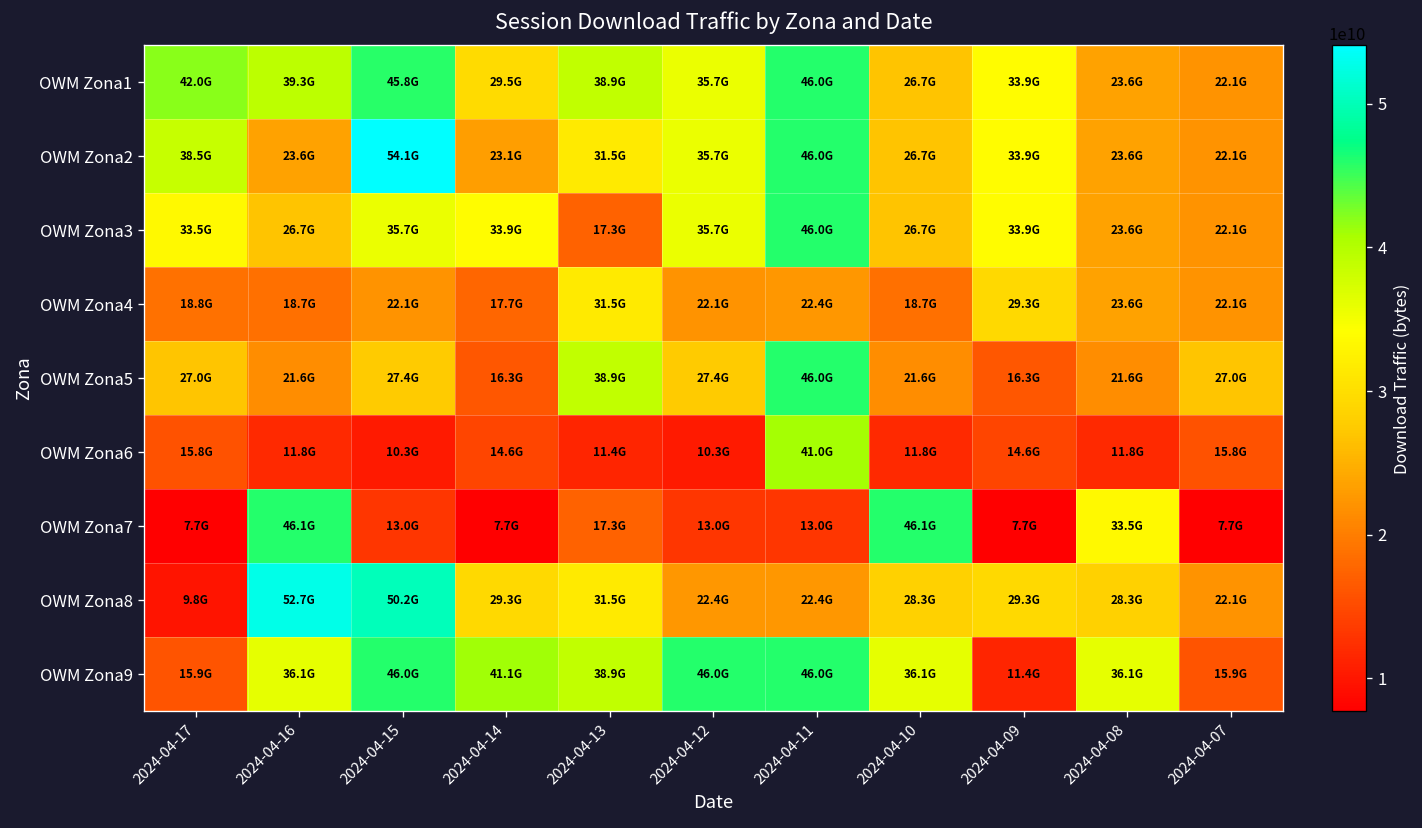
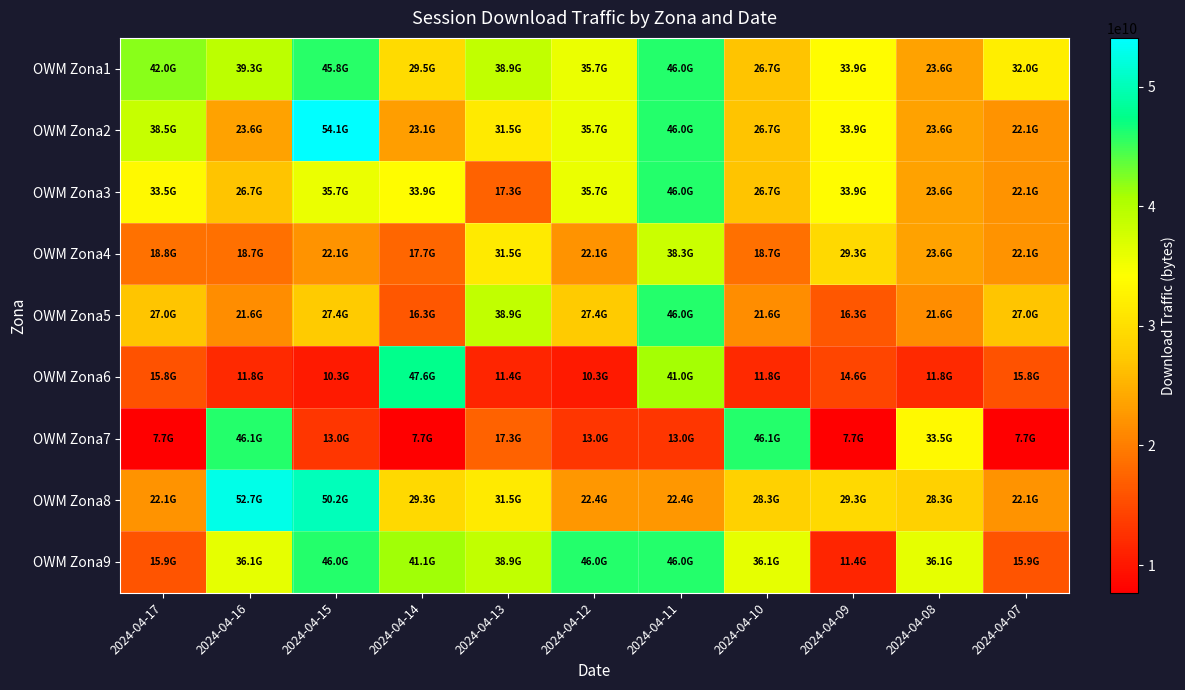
OWM Zona1, 2024-04-07: 22.1G -> 32.0G
OWM Zona4, 2024-04-11: 22.4G -> 38.3G
OWM Zona6, 2024-04-14: 14.6G -> 47.6G
OWM Zona8, 2024-04-17: 9.8G -> 22.1G
